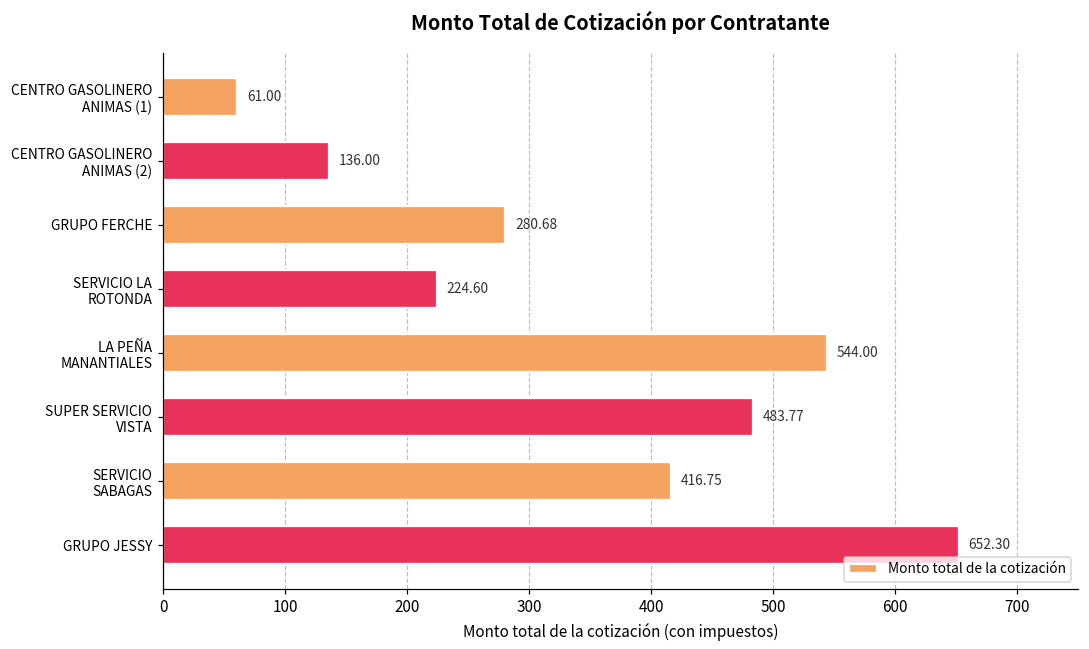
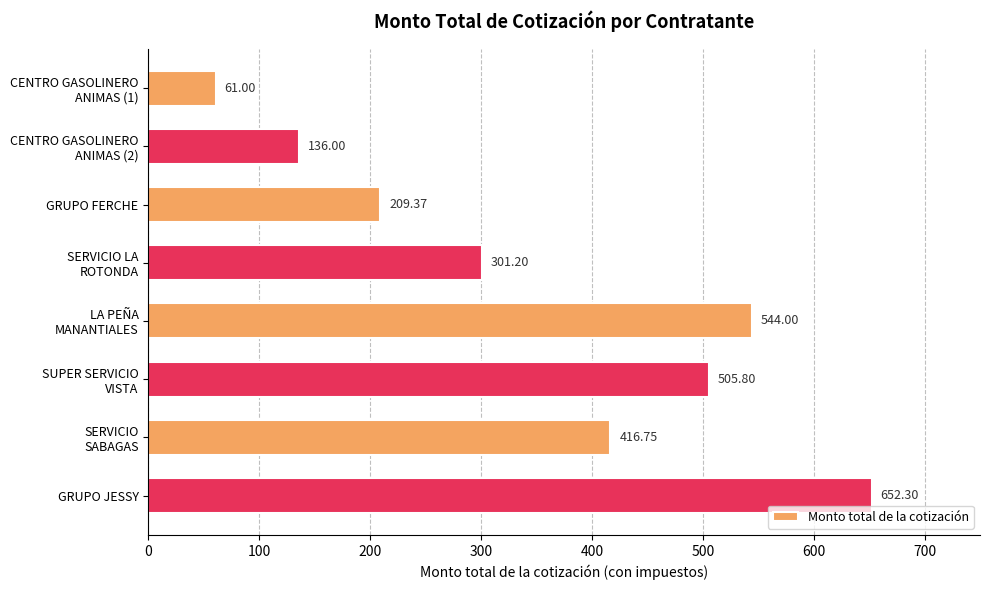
GRUPO FERCHE: 280.68 -> 209.37
SERVICIO LA ROTONDA: 224.60 -> 301.20
SUPER SERVICIO VISTA: 483.77 -> 505.80
